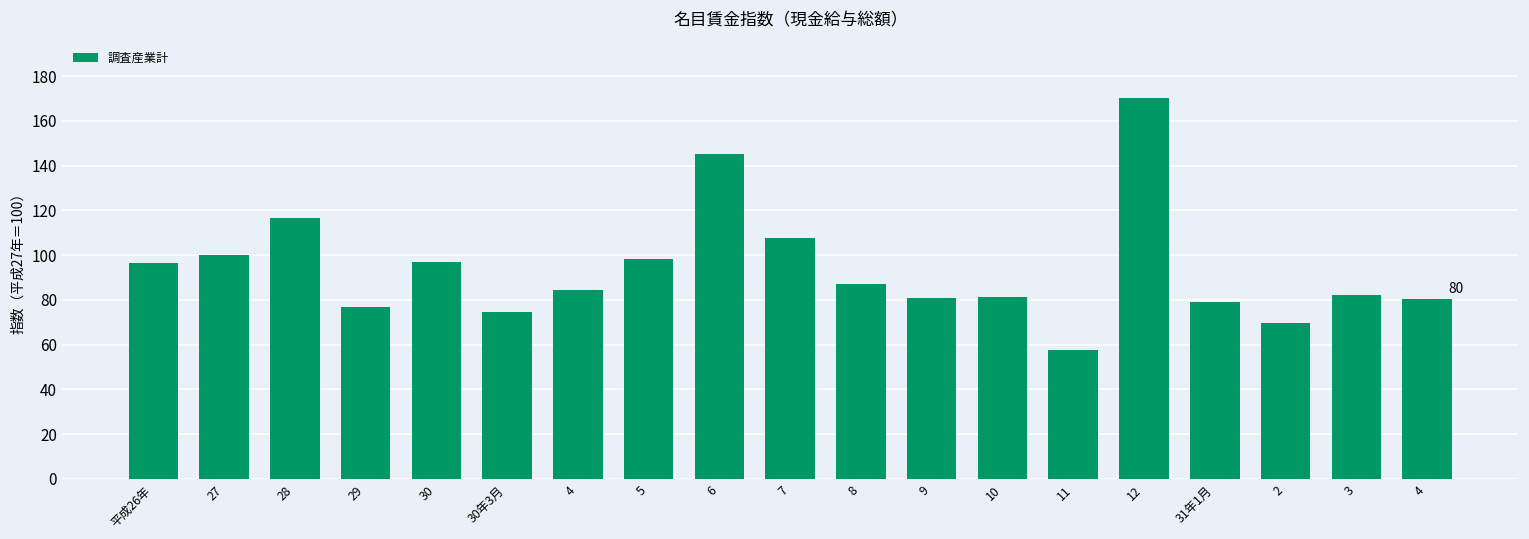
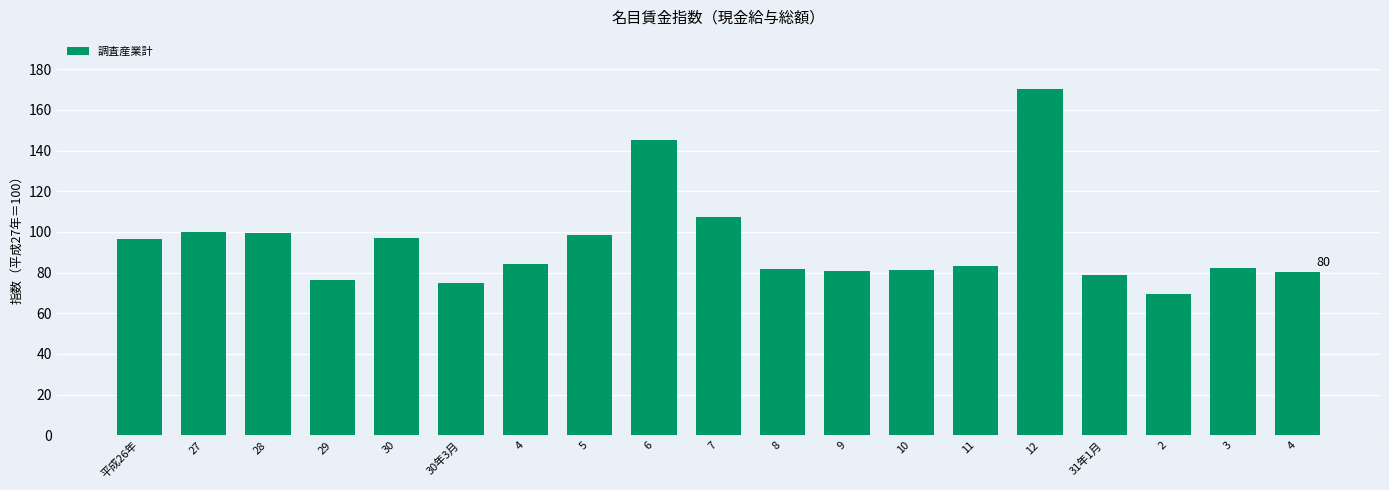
28: 117 -> 100
8: 87 -> 82
11: 58 -> 83
